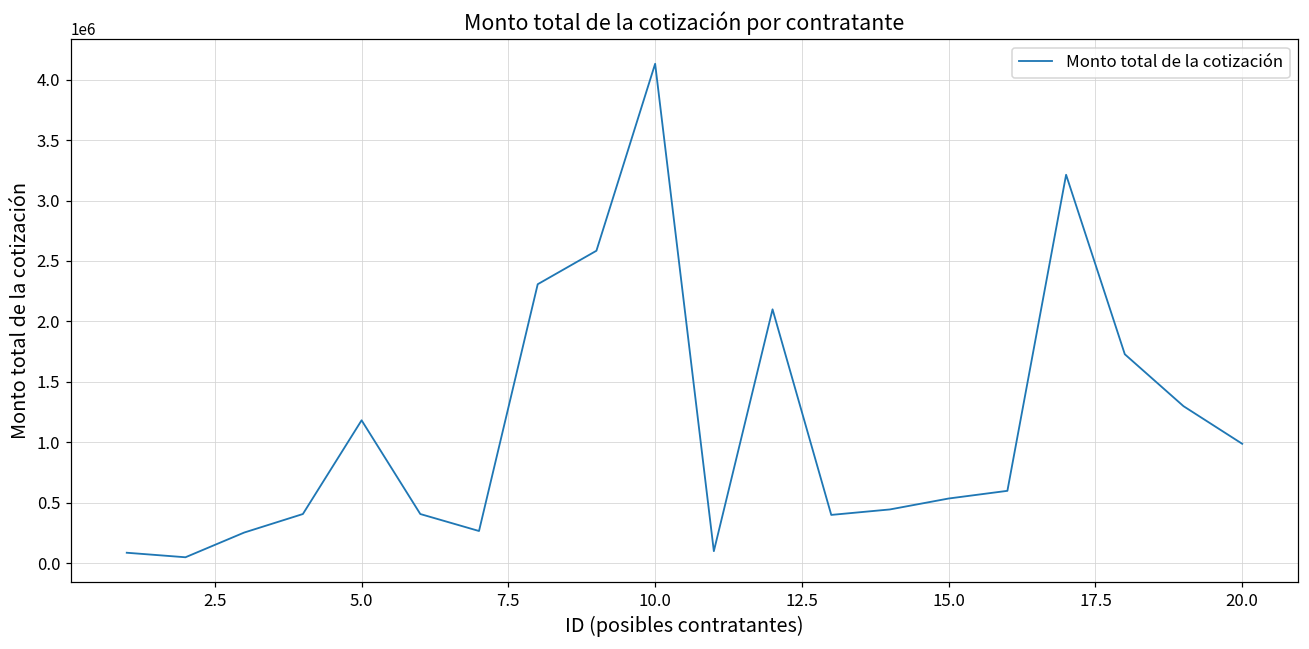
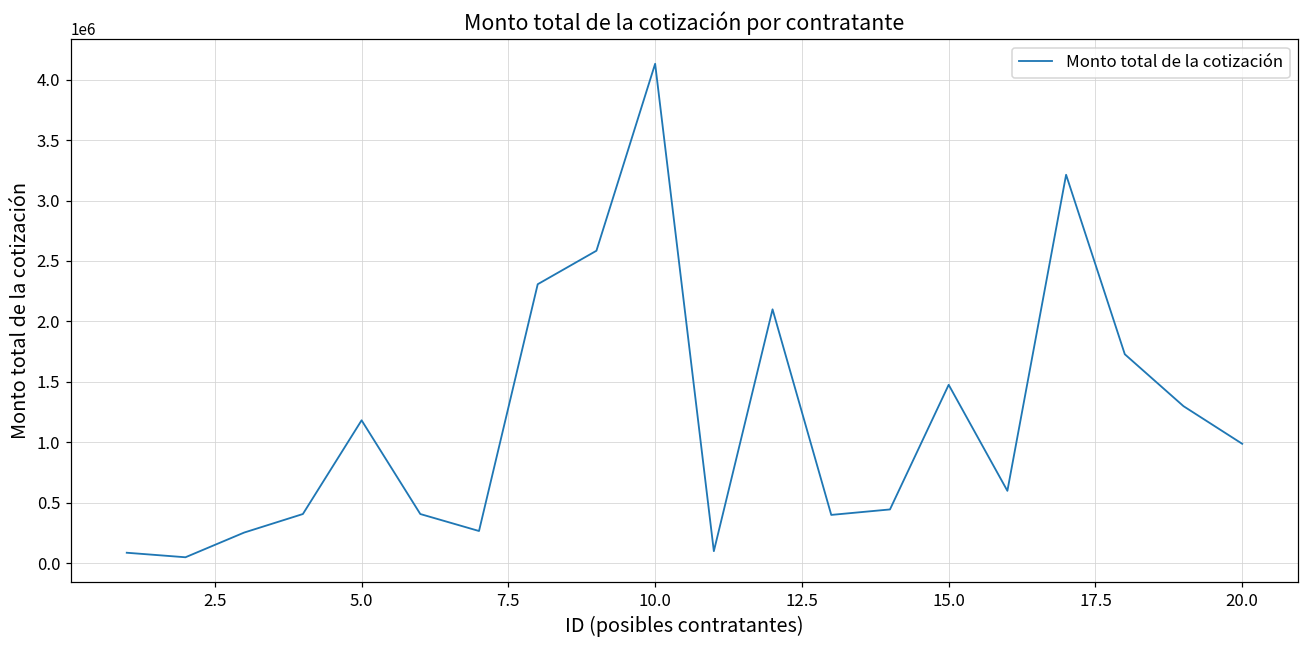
15.0: 540000 -> 1480000
